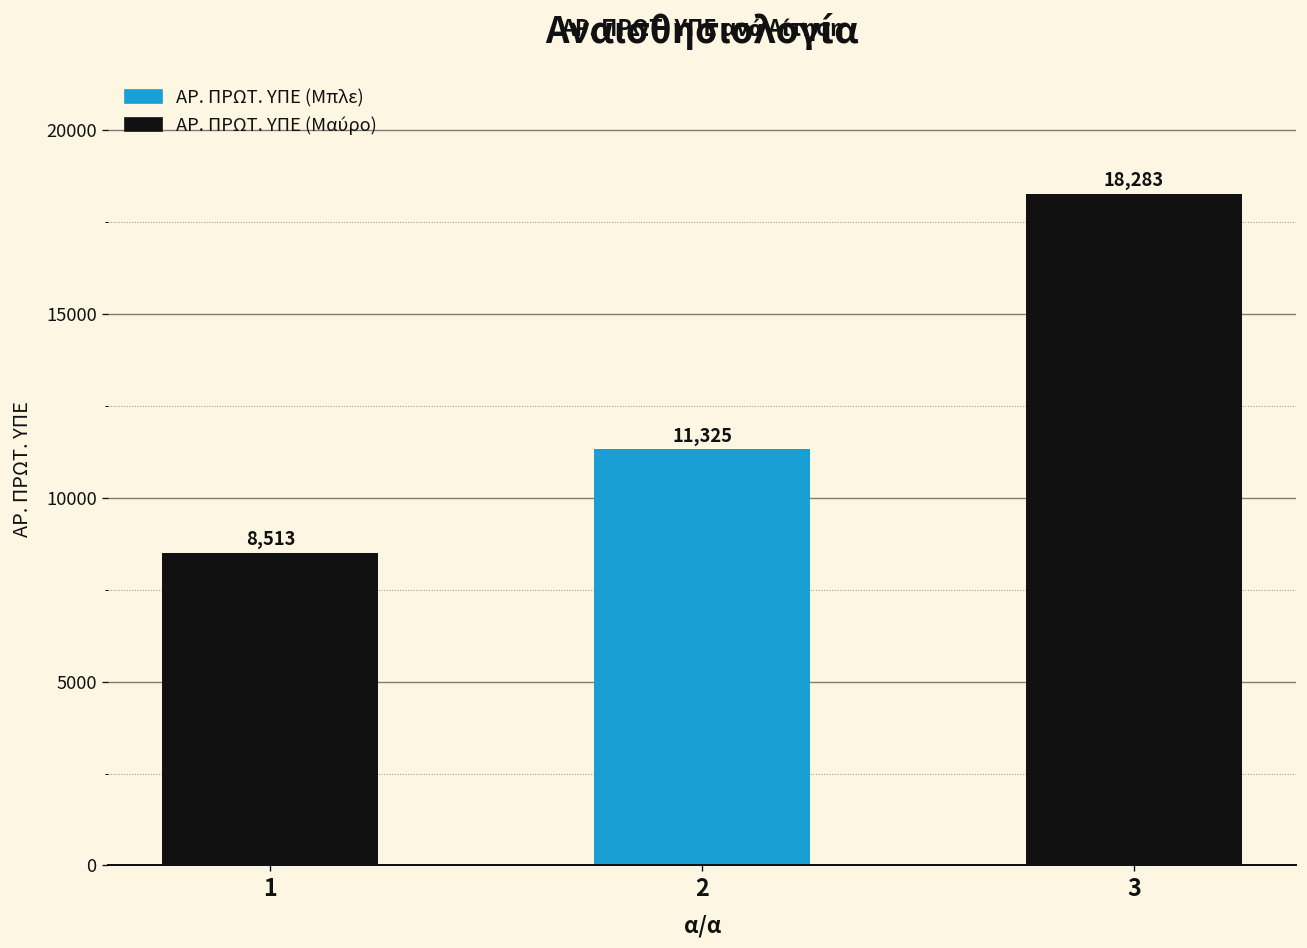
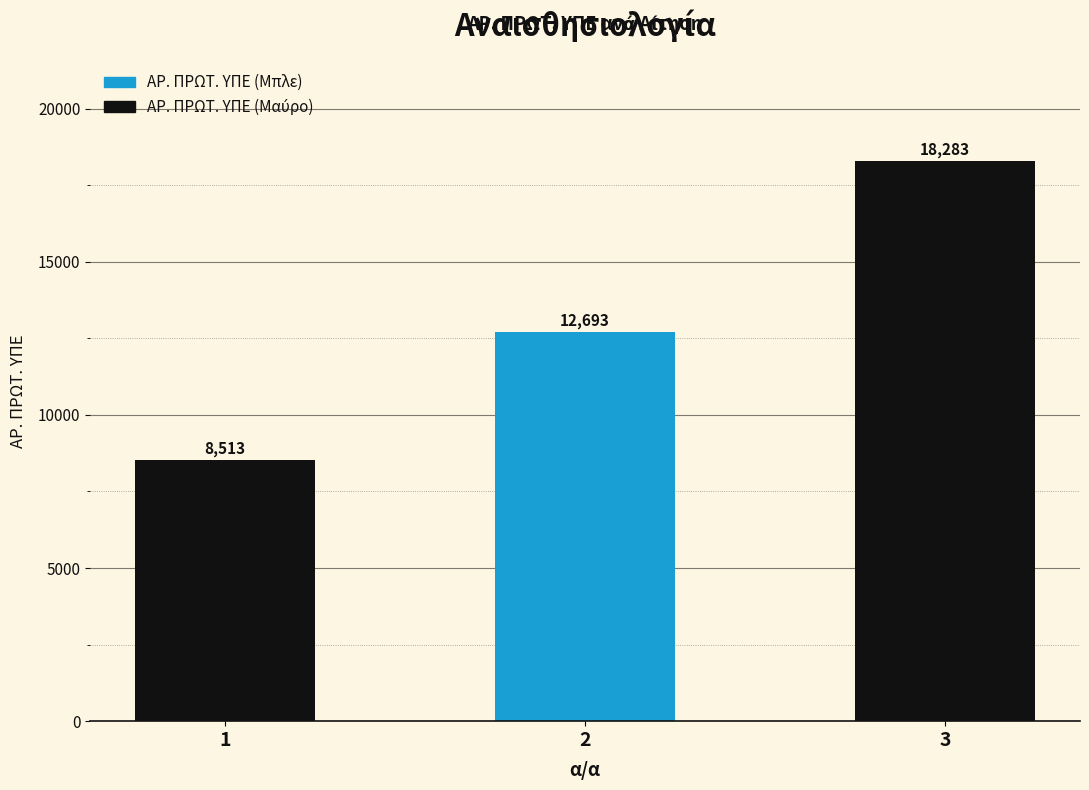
2: 11,325 -> 12,693
